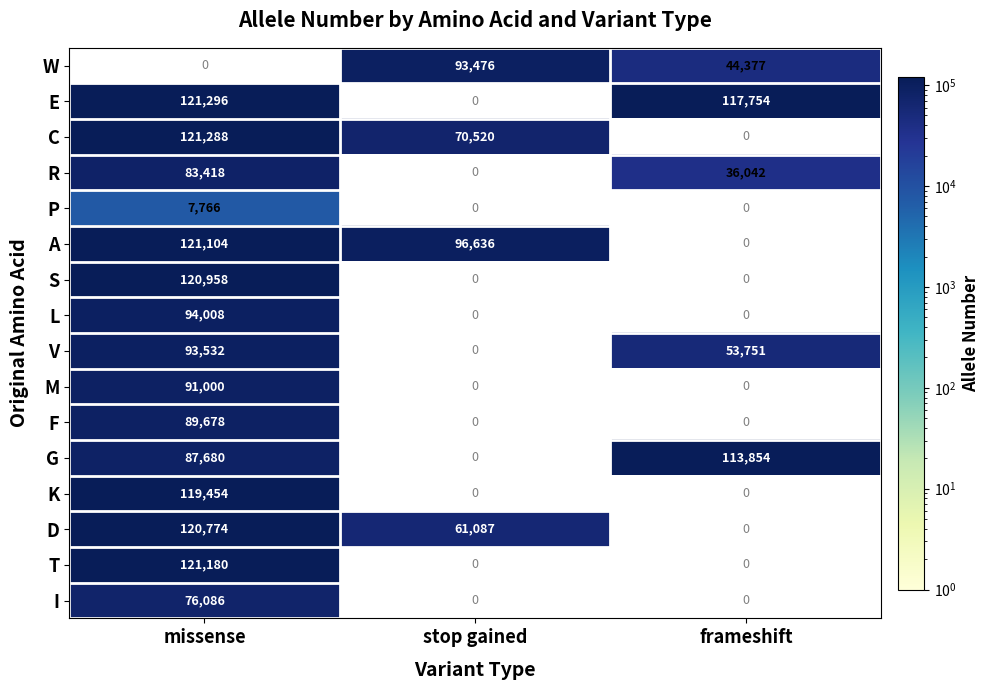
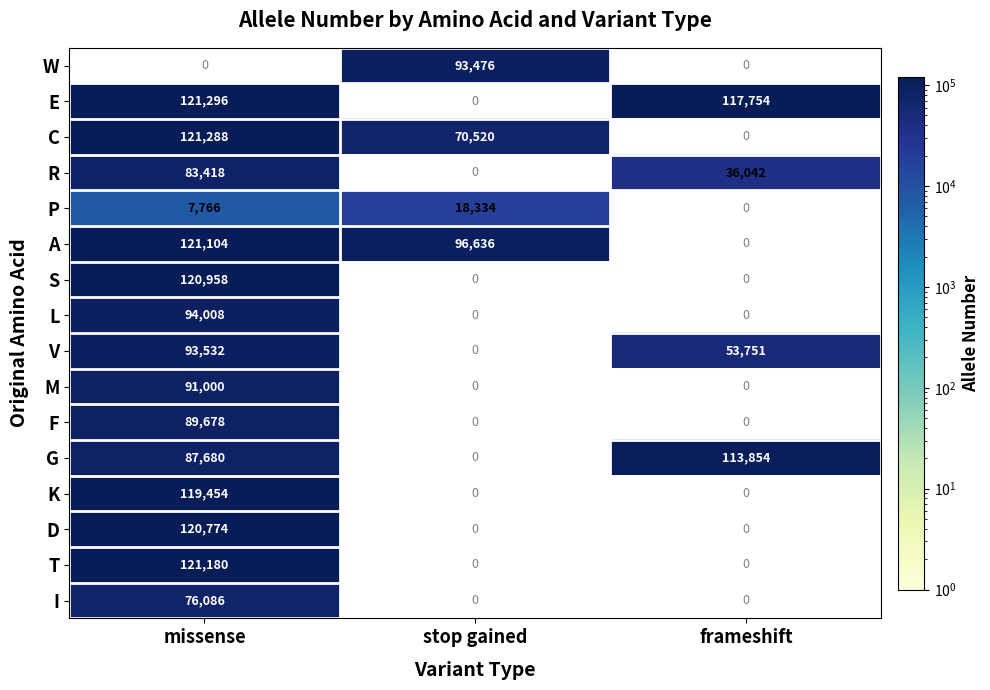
W, frameshift: 44,377 -> 0
P, stop gained: 0 -> 18,334
D, stop gained: 61,087 -> 0
